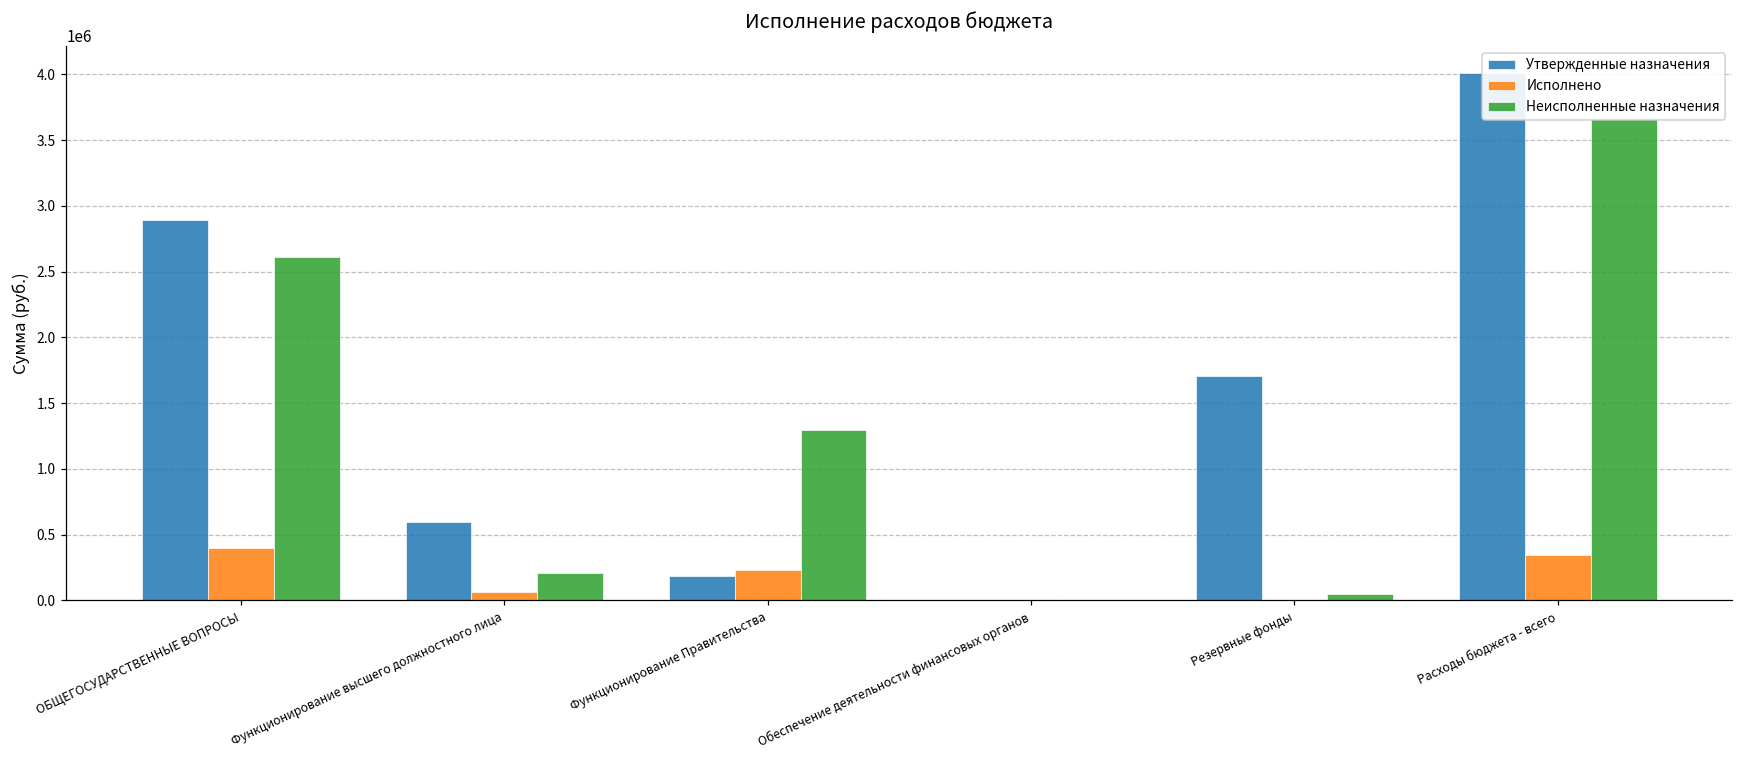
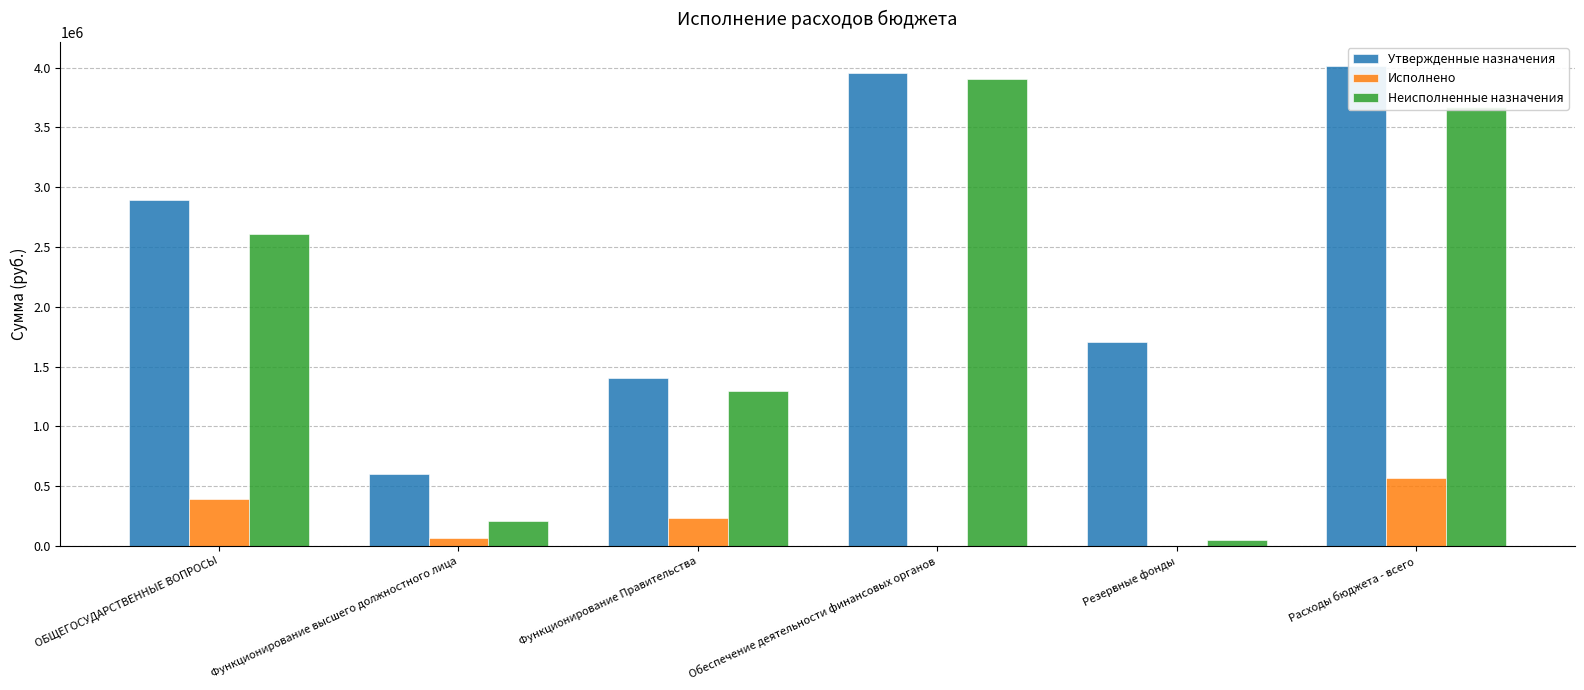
Утвержденные назначения, Функционирование Правительства: 190000 -> 1400000
Утвержденные назначения, Обеспечение деятельности финансовых органов: 0 -> 3950000
Неисполненные назначения, Обеспечение деятельности финансовых органов: 0 -> 3910000
Исполнено, Расходы бюджета - всего: 350000 -> 570000
